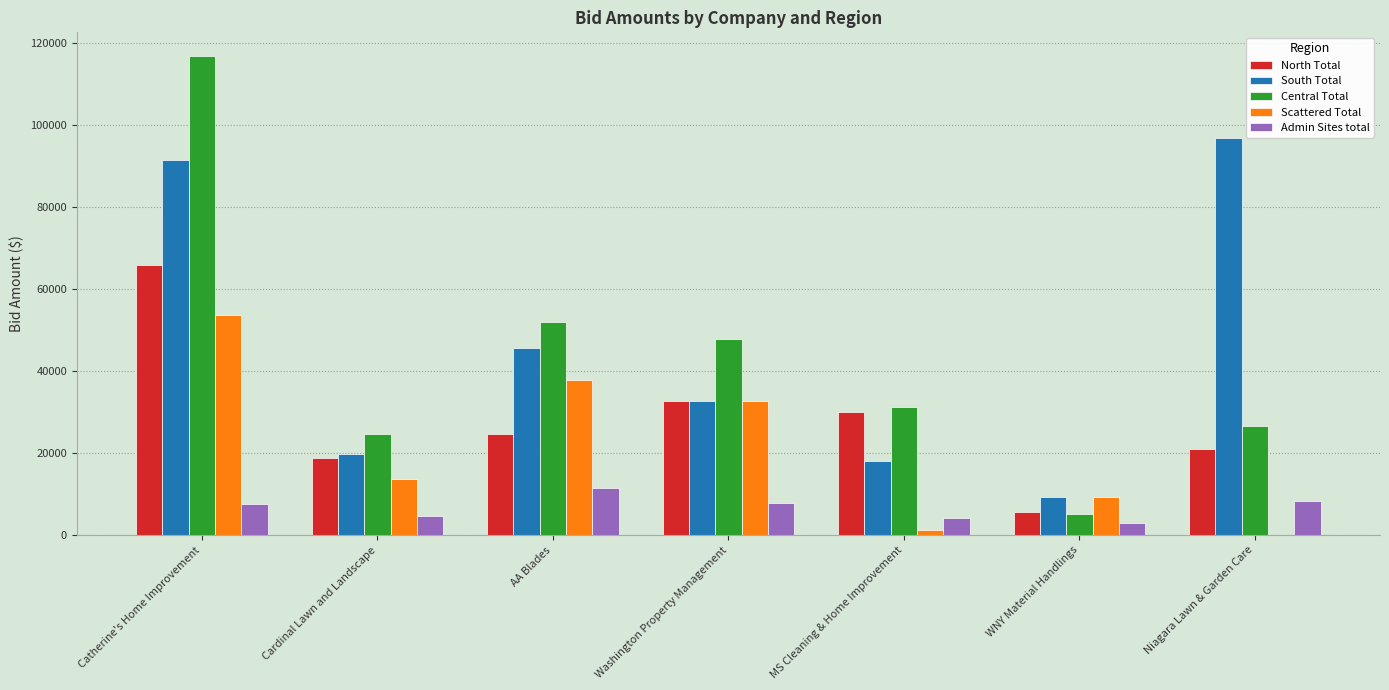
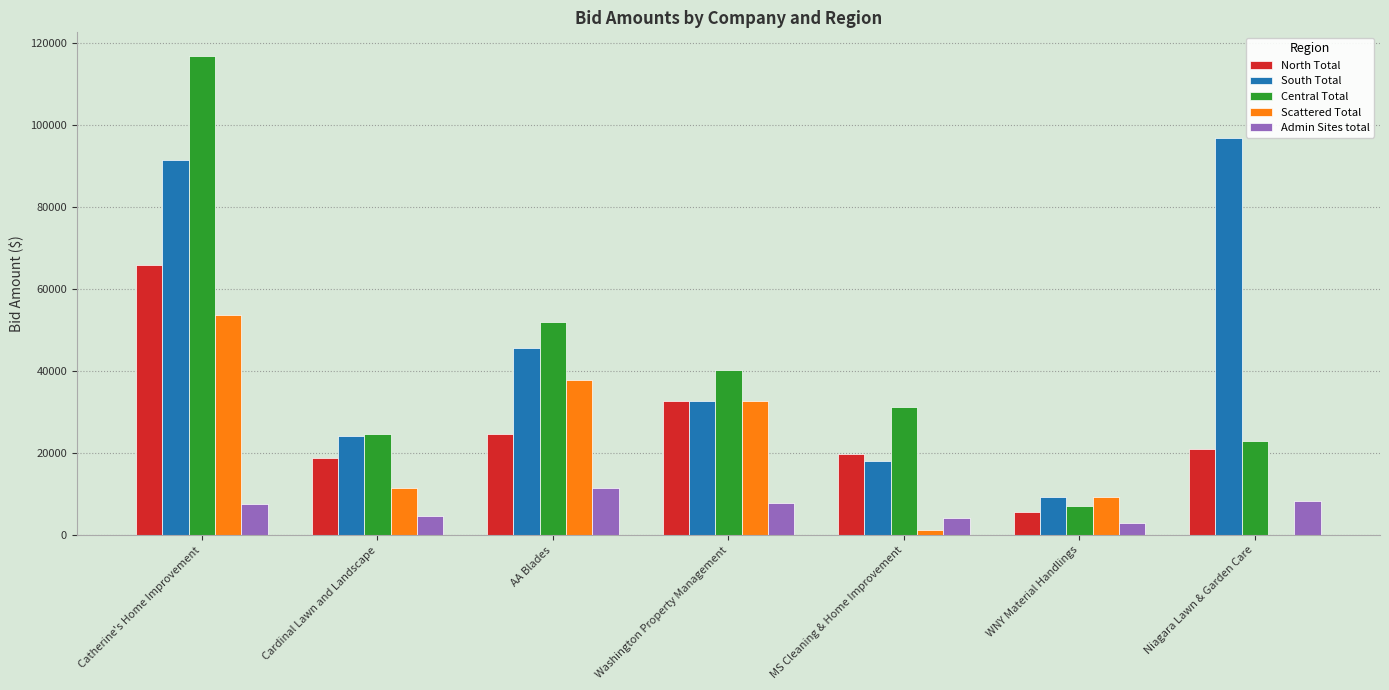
South Total, Cardinal Lawn and Landscape: 20000 -> 24000
Scattered Total, Cardinal Lawn and Landscape: 14000 -> 12000
Central Total, Washington Property Management: 48000 -> 40000
North Total, MS Cleaning & Home Improvement: 30000 -> 20000
Central Total, WNY Material Handlings: 5000 -> 7000
Central Total, Niagara Lawn & Garden Care: 27000 -> 23000
